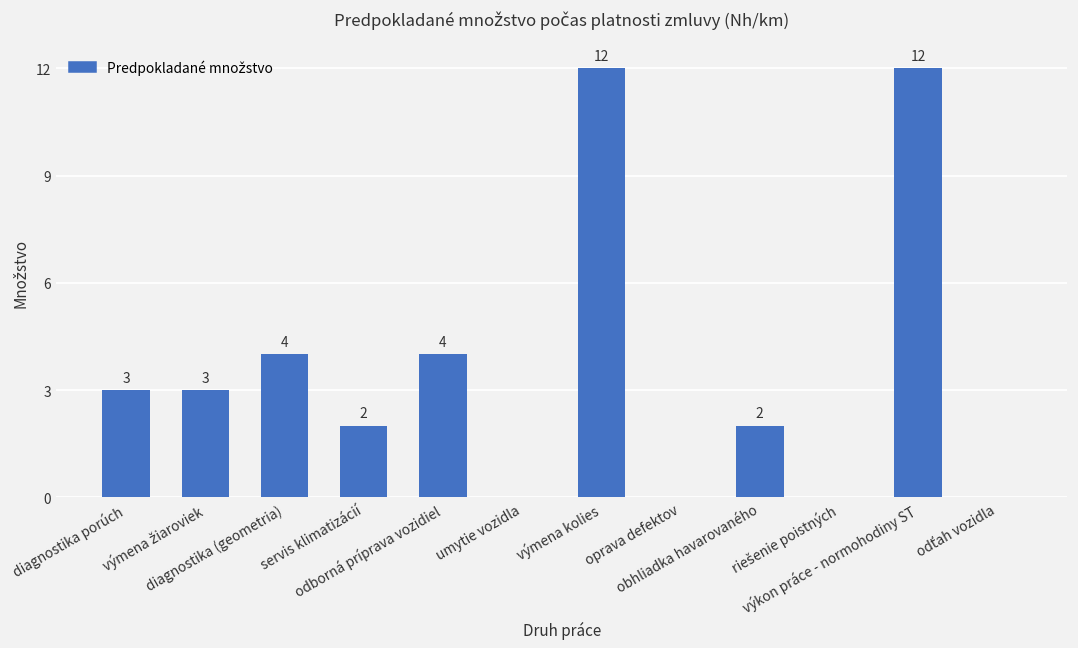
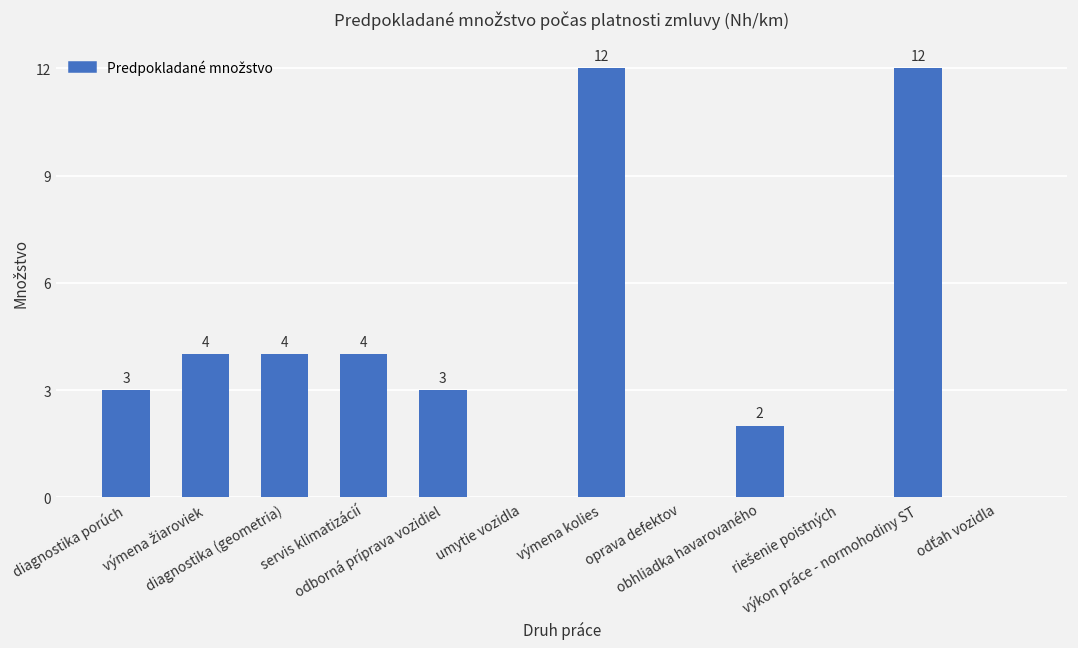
výmena žiaroviek: 3 -> 4
servis klimatizácií: 2 -> 4
odborná príprava vozidiel: 4 -> 3
